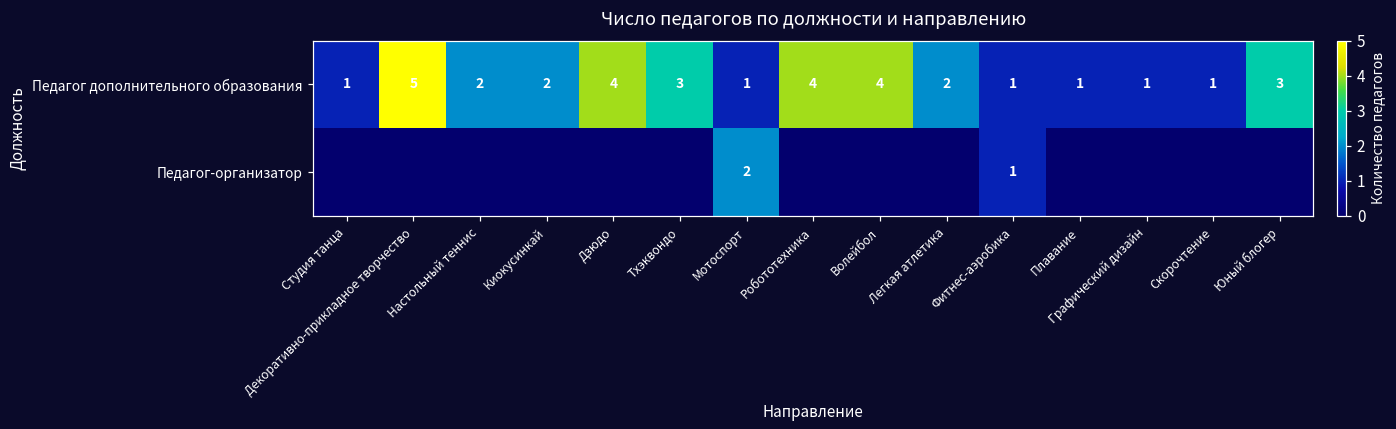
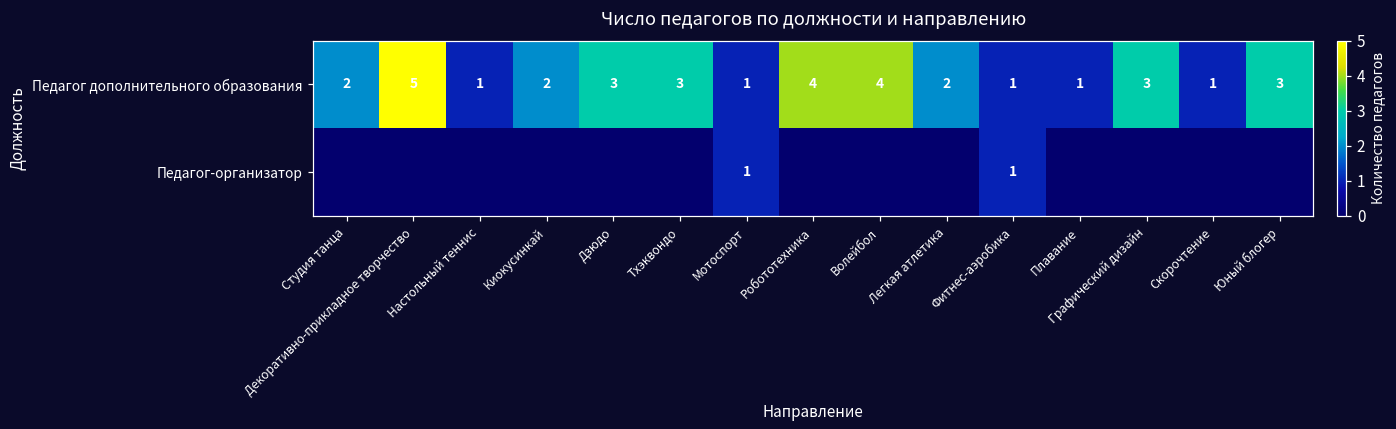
Педагог дополнительного образования, Студия танца: 1 -> 2
Педагог дополнительного образования, Настольный теннис: 2 -> 1
Педагог дополнительного образования, Дзюдо: 4 -> 3
Педагог дополнительного образования, Графический дизайн: 1 -> 3
Педагог-организатор, Мотоспорт: 2 -> 1
